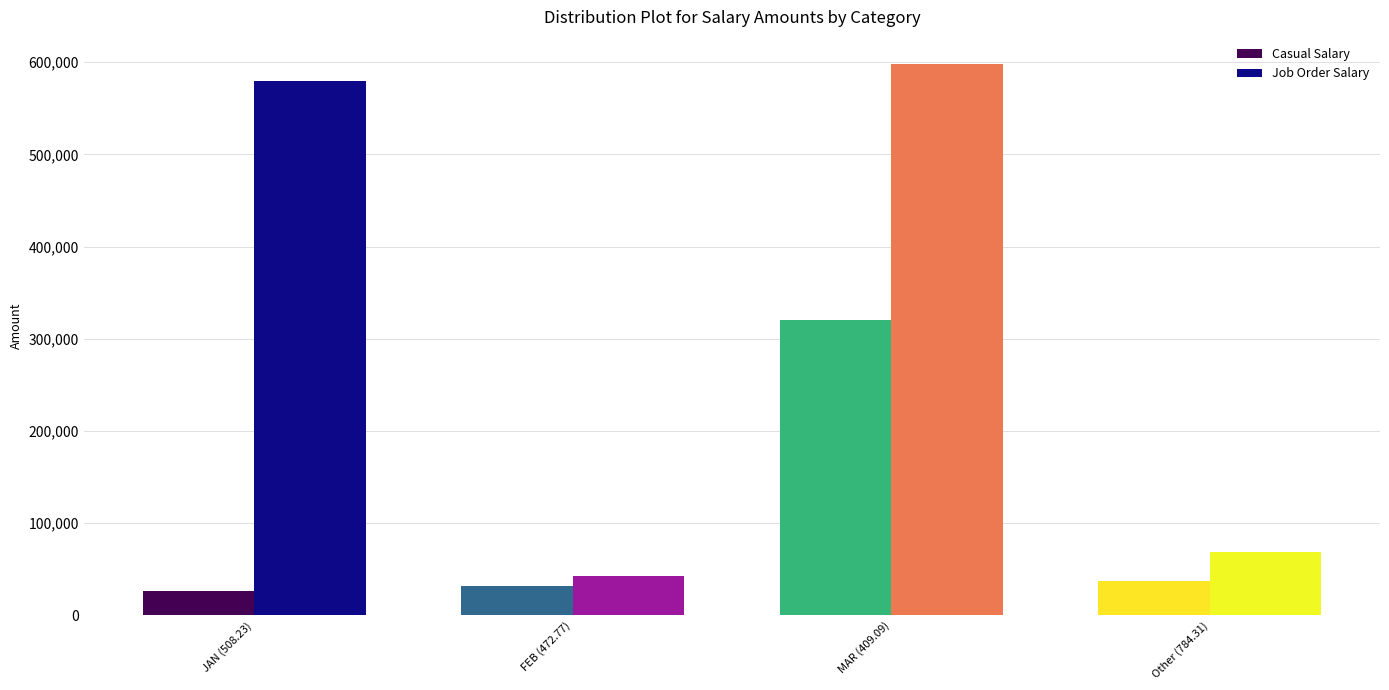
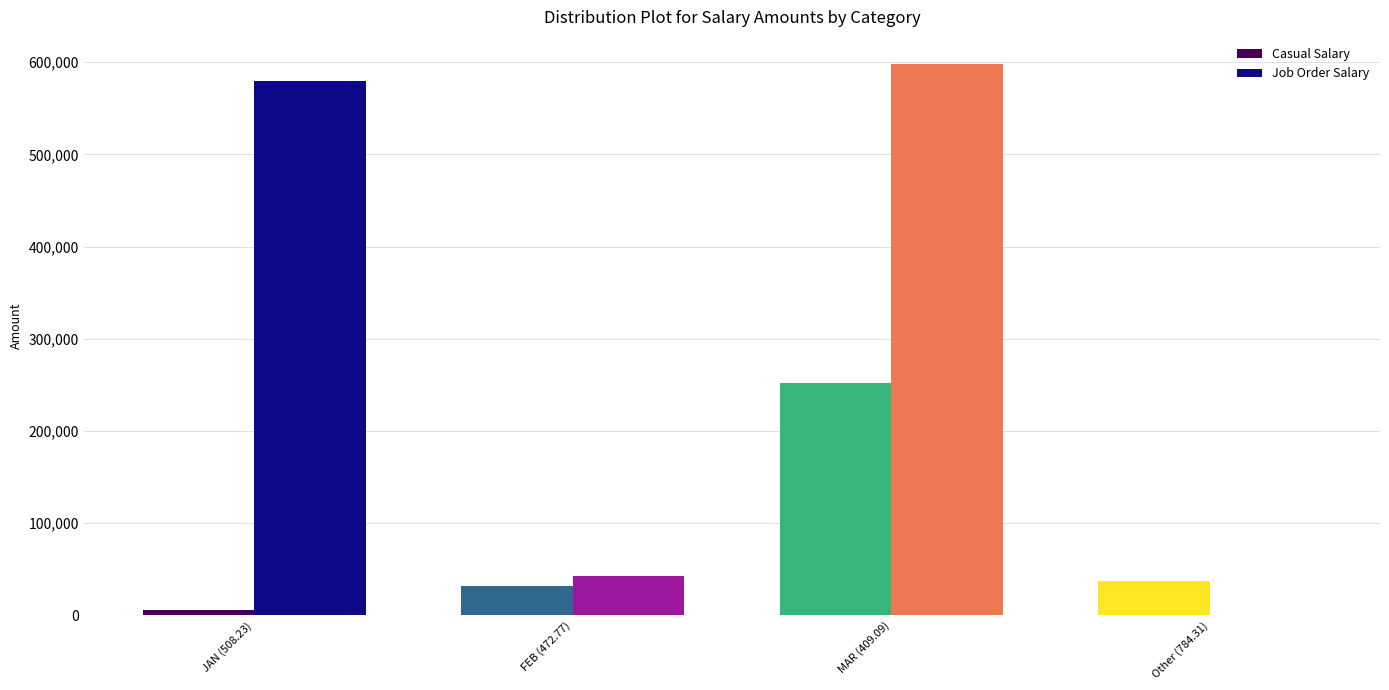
Casual Salary, JAN (508.23): 30,000 -> 10,000
Casual Salary, MAR (409.09): 320,000 -> 250,000
Job Order Salary, Other (784.31): 70,000 -> 0
